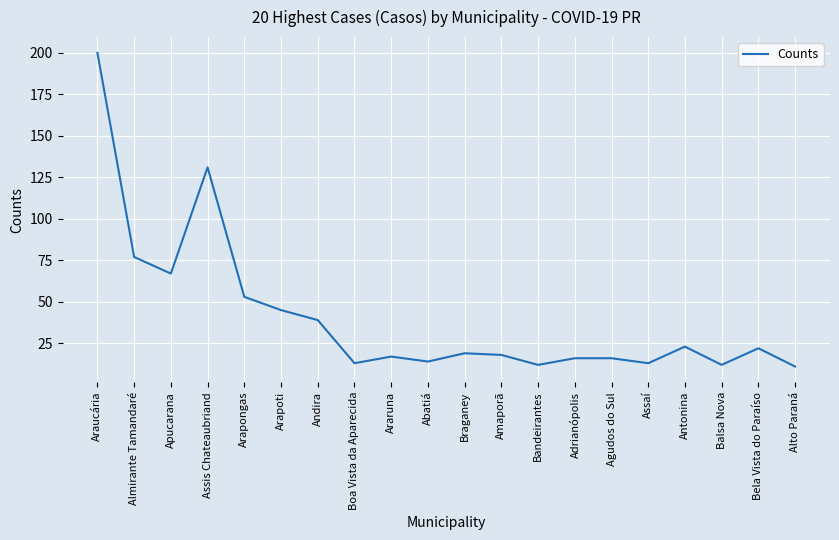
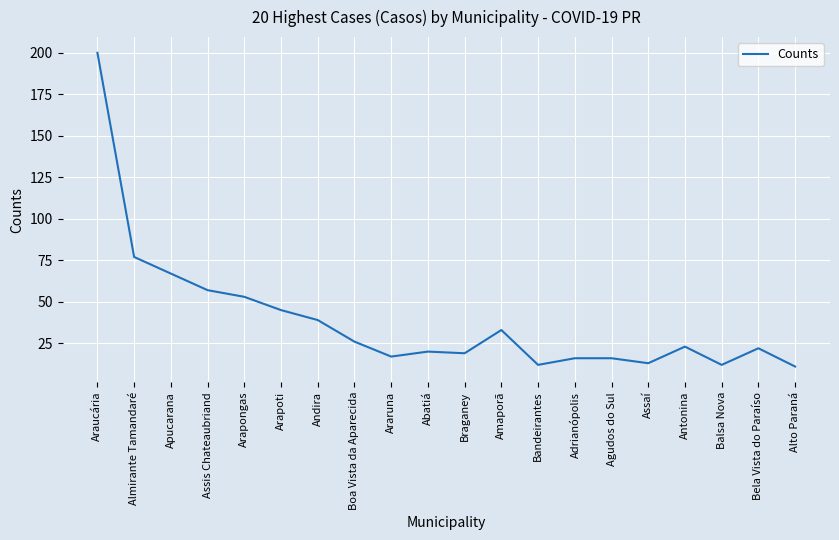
Assis Chateaubriand: 131 -> 57
Boa Vista da Aparecida: 13 -> 26
Abatiá: 14 -> 20
Amaporã: 18 -> 33
